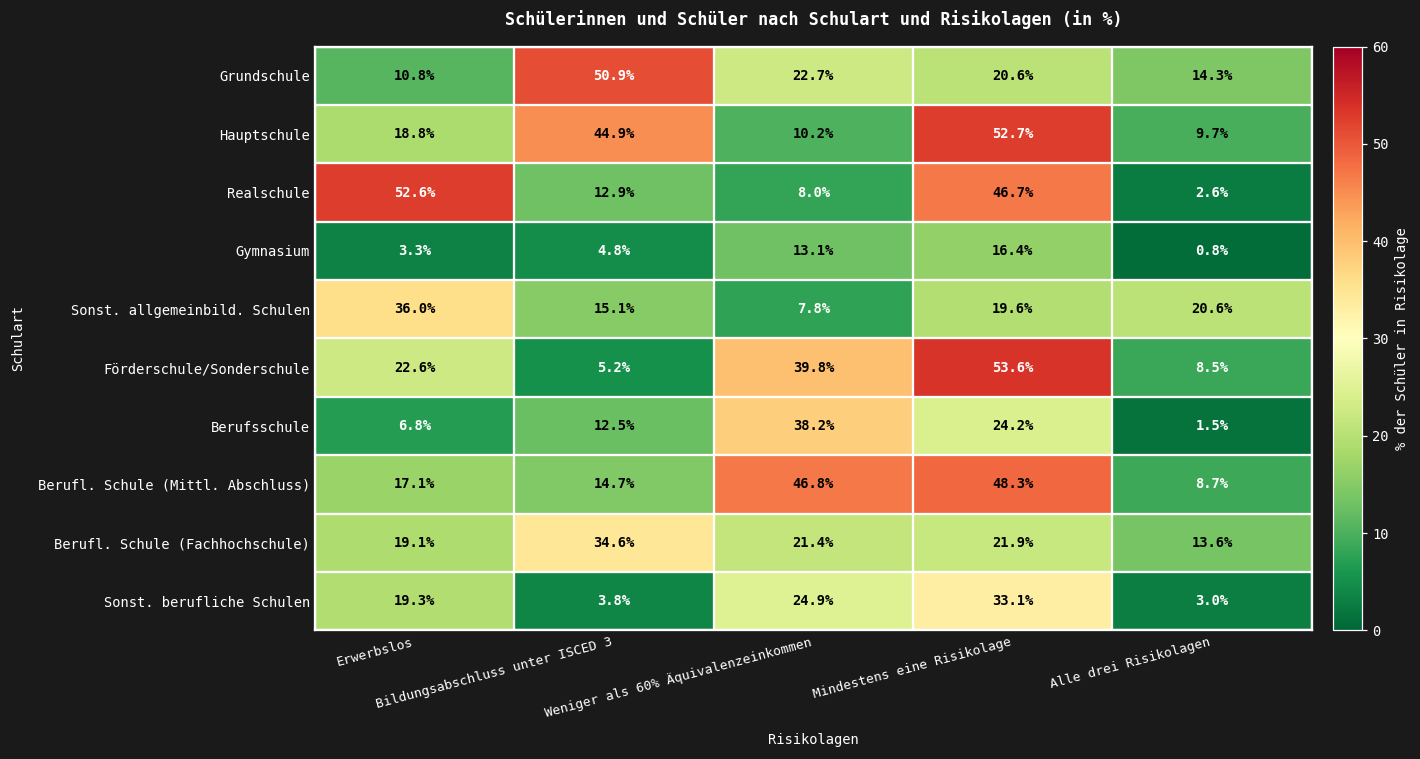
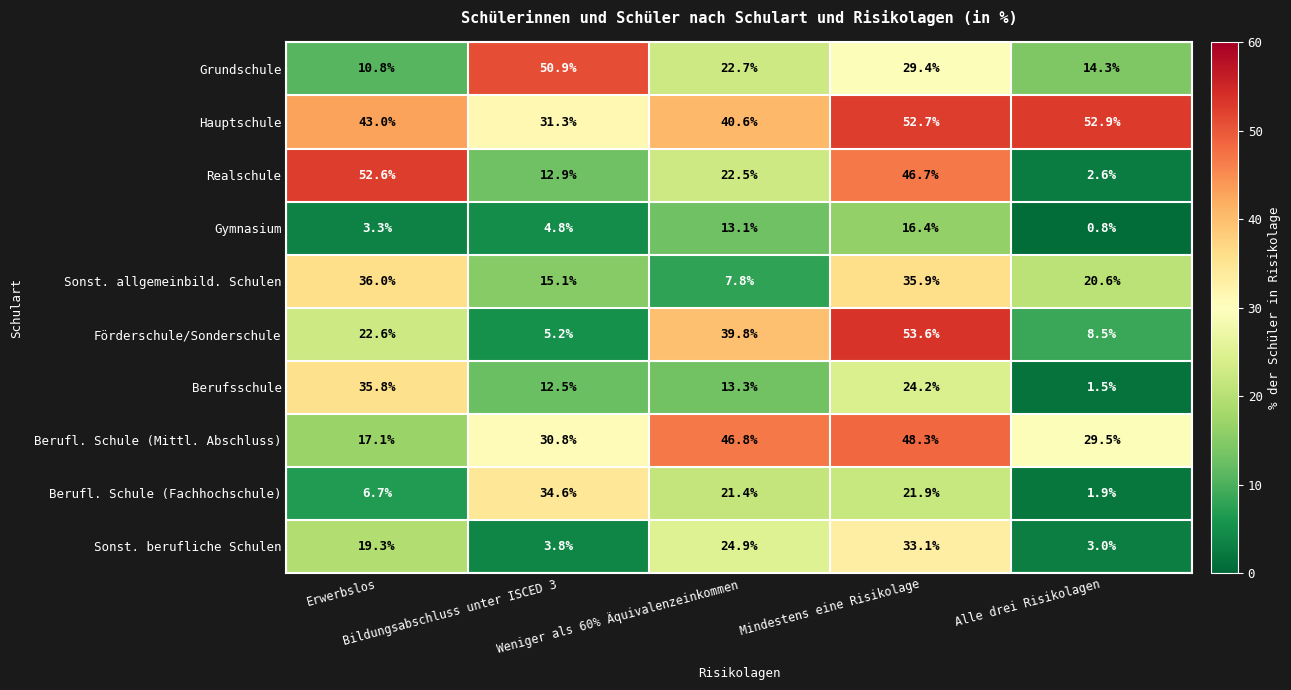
Grundschule, Mindestens eine Risikolage: 20.6% -> 29.4%
Hauptschule, Erwerbslos: 18.8% -> 43.0%
Hauptschule, Bildungsabschluss unter ISCED 3: 44.9% -> 31.3%
Hauptschule, Weniger als 60% Äquivalenzeinkommen: 10.2% -> 40.6%
Hauptschule, Alle drei Risikolagen: 9.7% -> 52.9%
Realschule, Weniger als 60% Äquivalenzeinkommen: 8.0% -> 22.5%
Sonst. allgemeinbild. Schulen, Mindestens eine Risikolage: 19.6% -> 35.9%
Berufsschule, Erwerbslos: 6.8% -> 35.8%
Berufsschule, Weniger als 60% Äquivalenzeinkommen: 38.2% -> 13.3%
Berufl. Schule (Mittl. Abschluss), Bildungsabschluss unter ISCED 3: 14.7% -> 30.8%
Berufl. Schule (Mittl. Abschluss), Alle drei Risikolagen: 8.7% -> 29.5%
Berufl. Schule (Fachhochschule), Erwerbslos: 19.1% -> 6.7%
Berufl. Schule (Fachhochschule), Alle drei Risikolagen: 13.6% -> 1.9%
